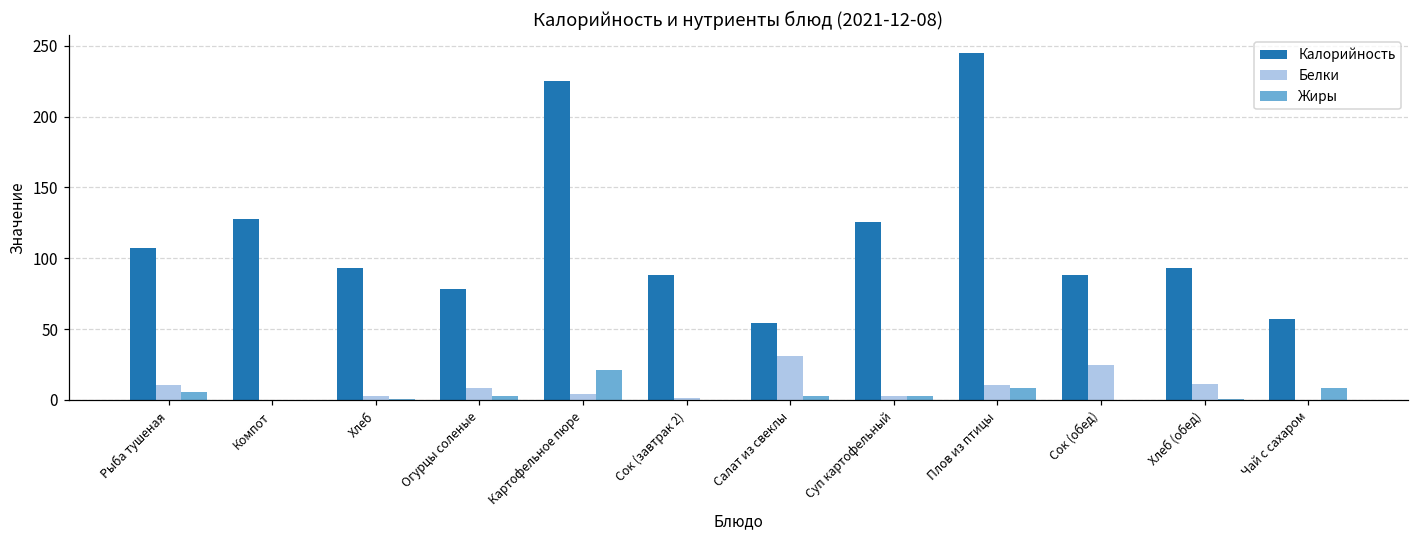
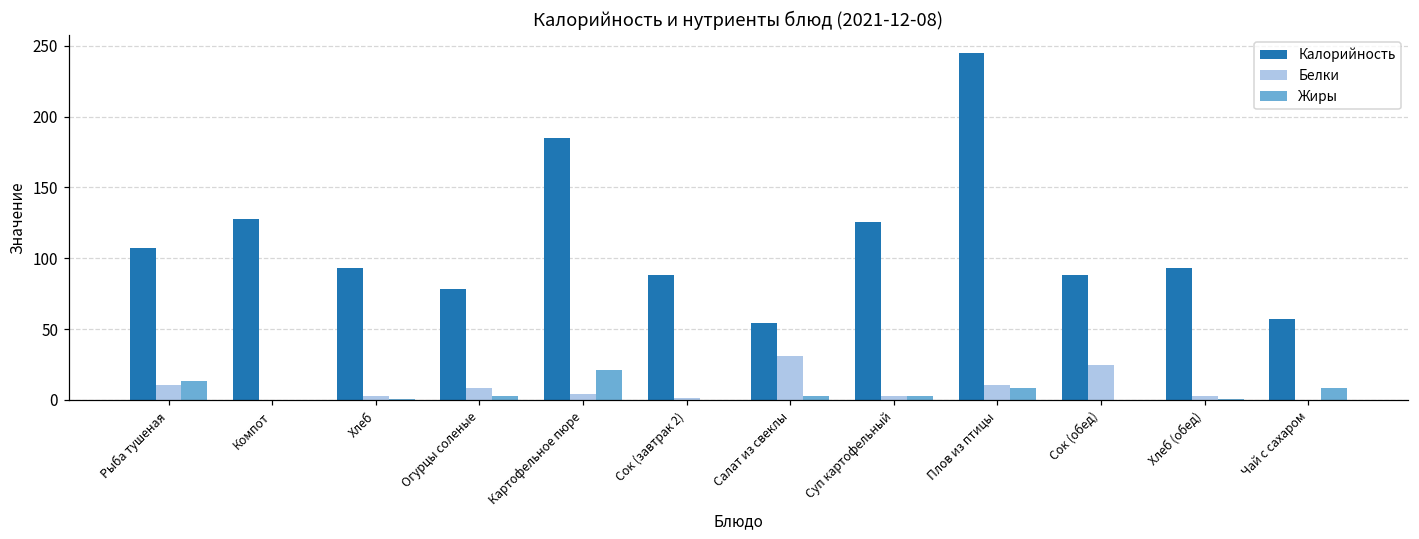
Жиры, Рыба тушеная: 5 -> 13
Калорийность, Картофельное пюре: 225 -> 185
Белки, Хлеб (обед): 11 -> 3
